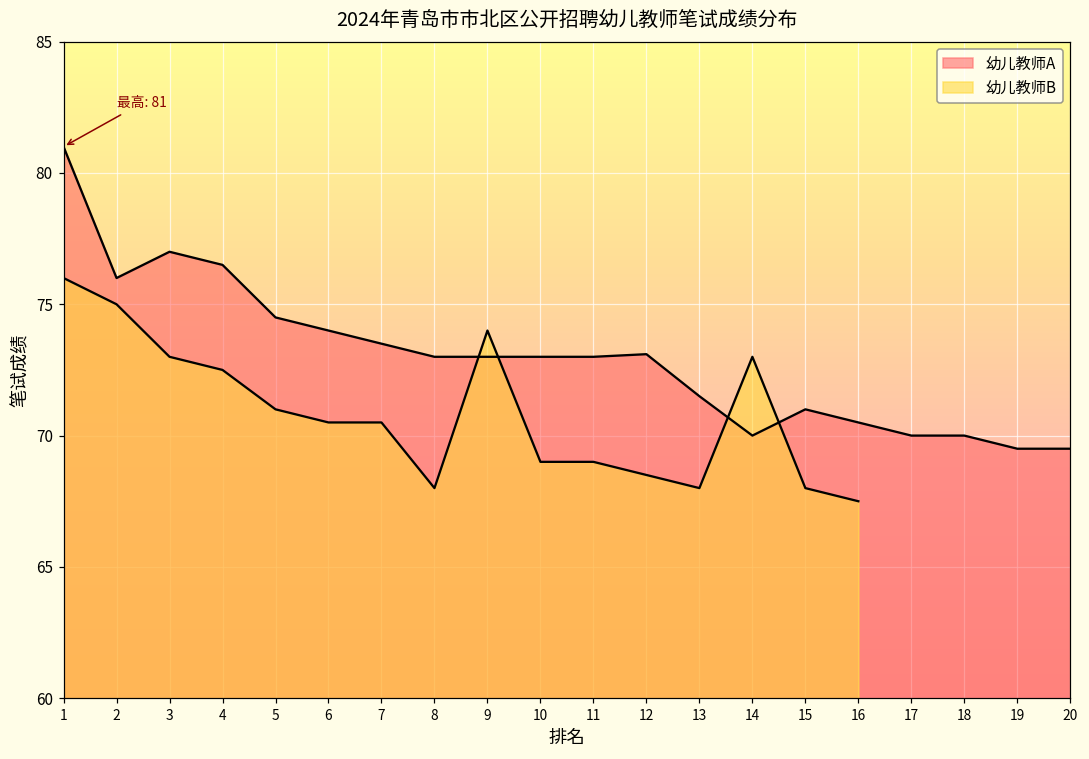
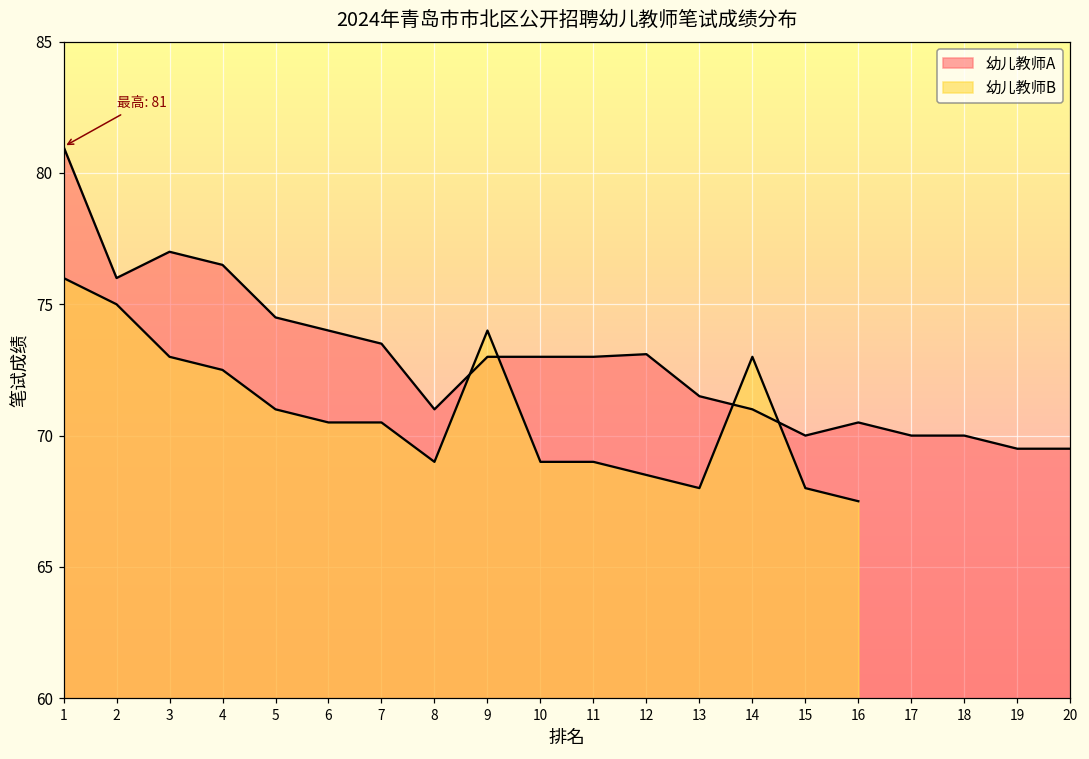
幼儿教师A, 8: 73 -> 71
幼儿教师B, 8: 68 -> 69
幼儿教师A, 14: 70 -> 71
幼儿教师A, 15: 71 -> 70
